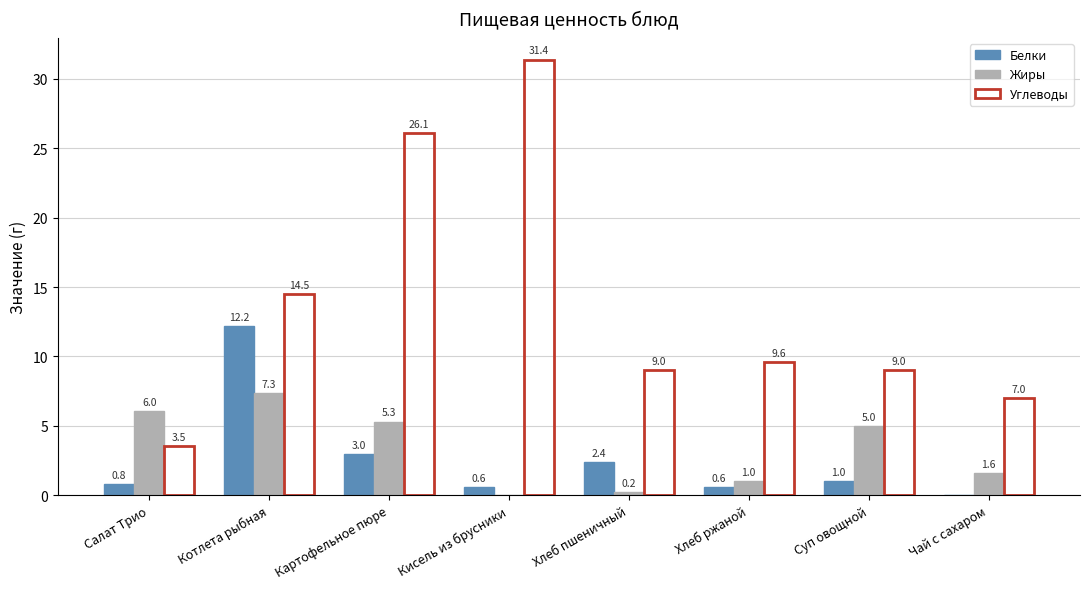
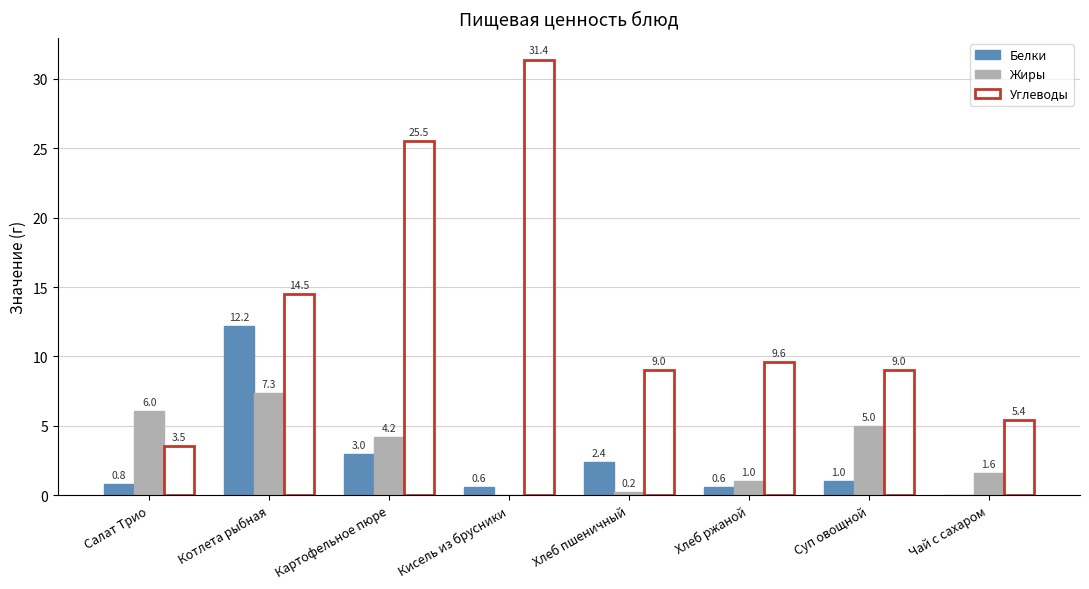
Жиры, Картофельное пюре: 5.3 -> 4.2
Углеводы, Картофельное пюре: 26.1 -> 25.5
Углеводы, Чай с сахаром: 7.0 -> 5.4
